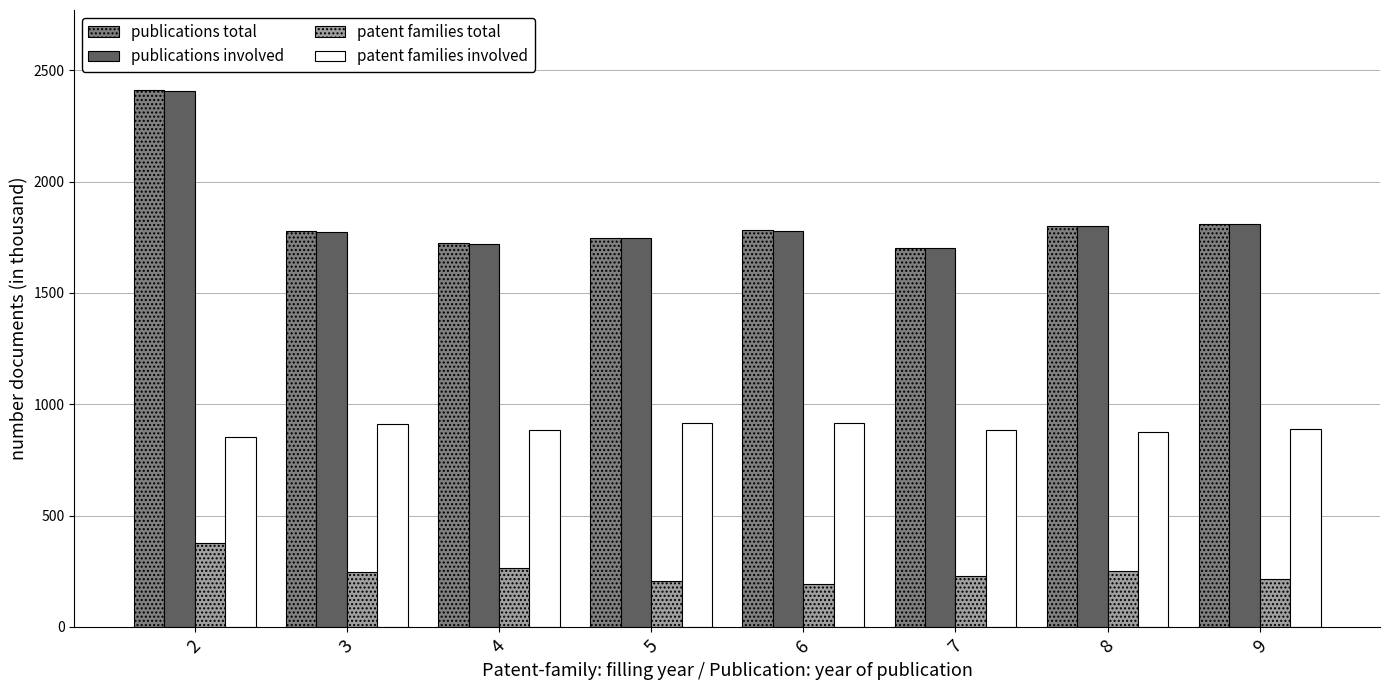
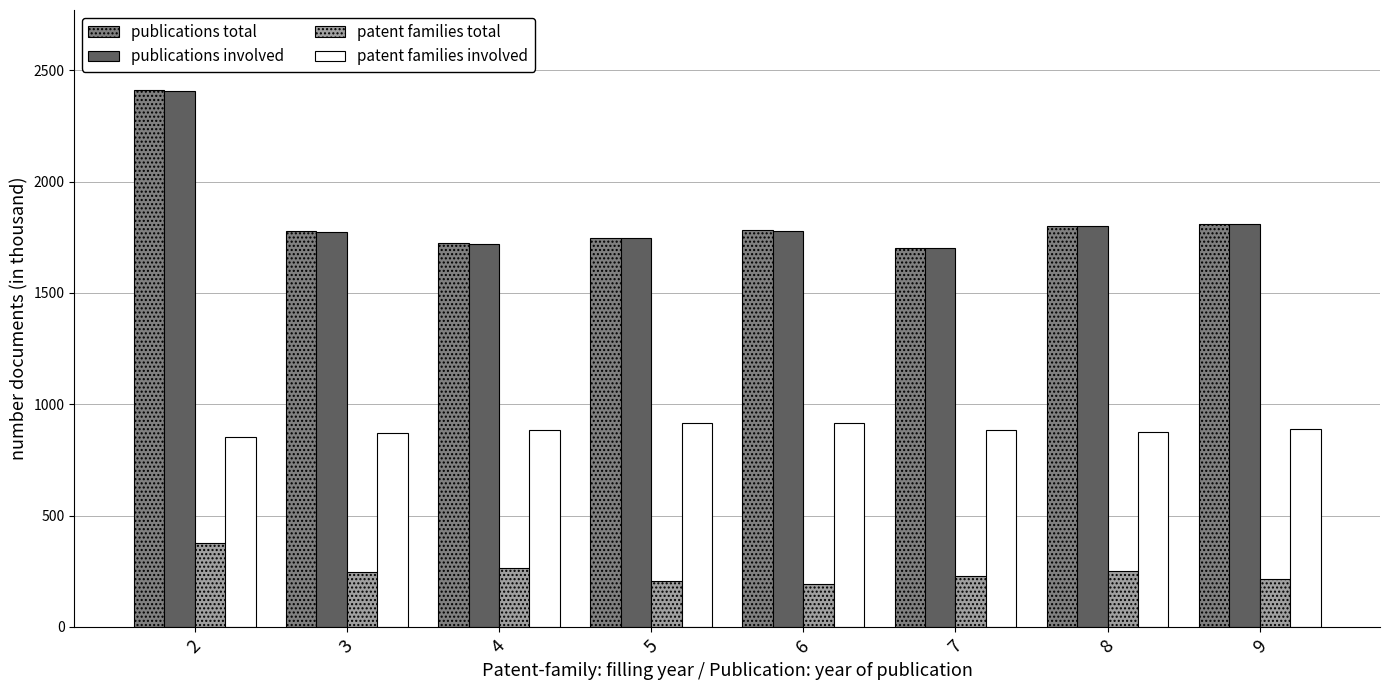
patent families involved, 3: 910 -> 870
